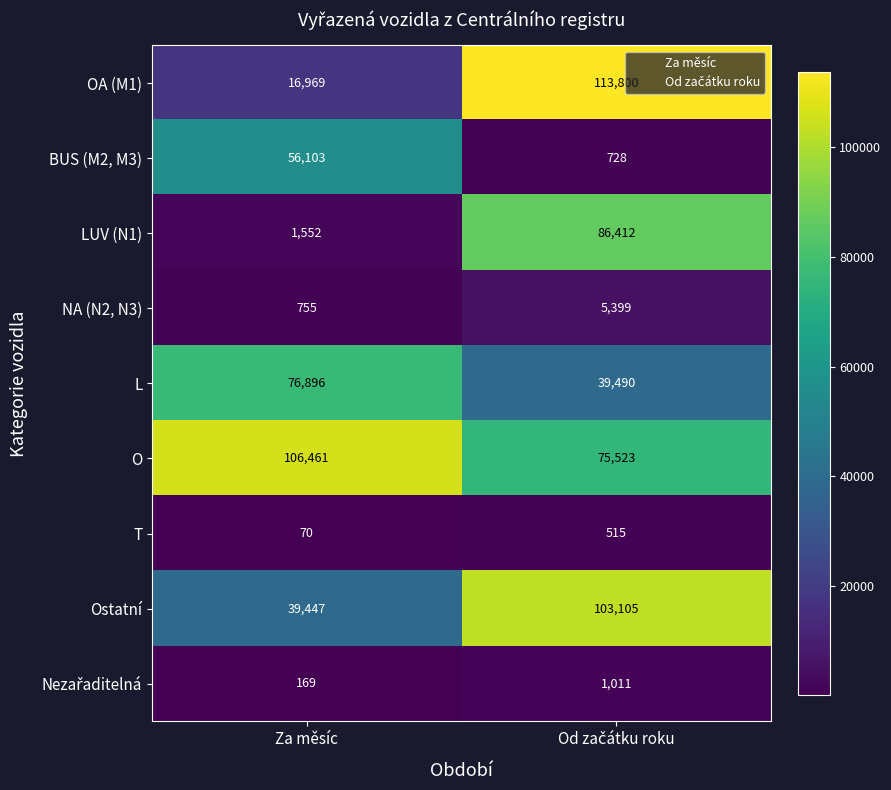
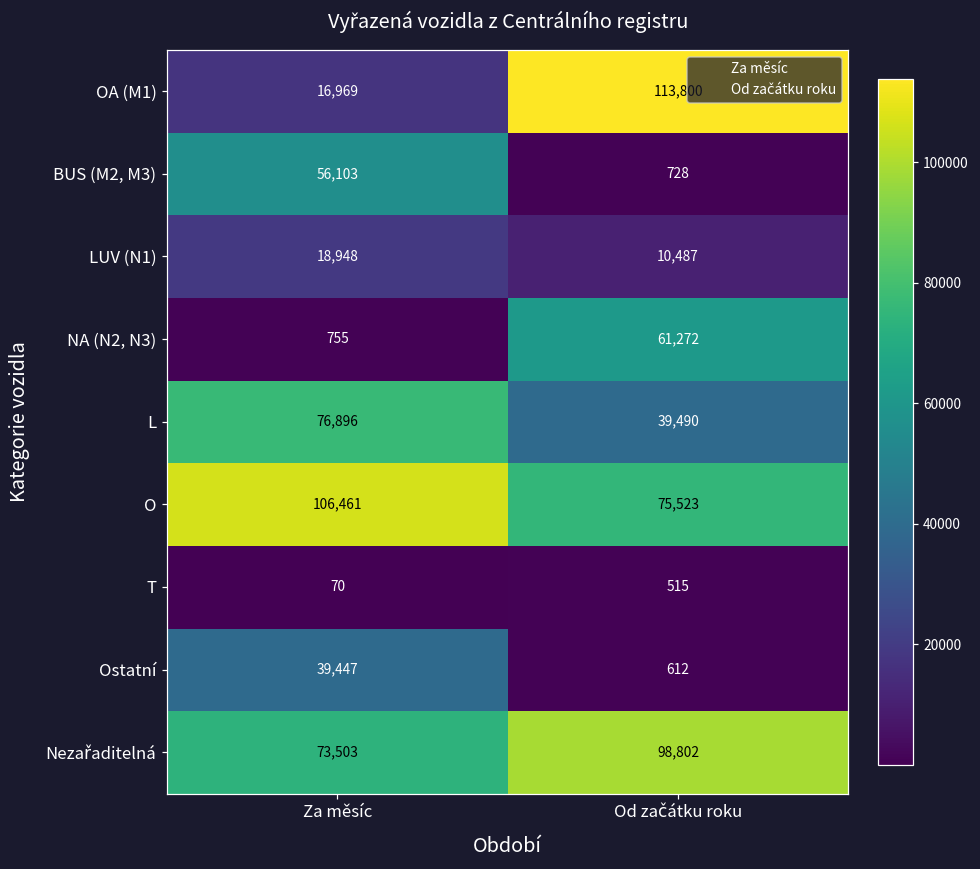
LUV (N1), Za měsíc: 1,552 -> 18,948
LUV (N1), Od začátku roku: 86,412 -> 10,487
NA (N2, N3), Od začátku roku: 5,399 -> 61,272
Ostatní, Od začátku roku: 103,105 -> 612
Nezařaditelná, Za měsíc: 169 -> 73,503
Nezařaditelná, Od začátku roku: 1,011 -> 98,802
